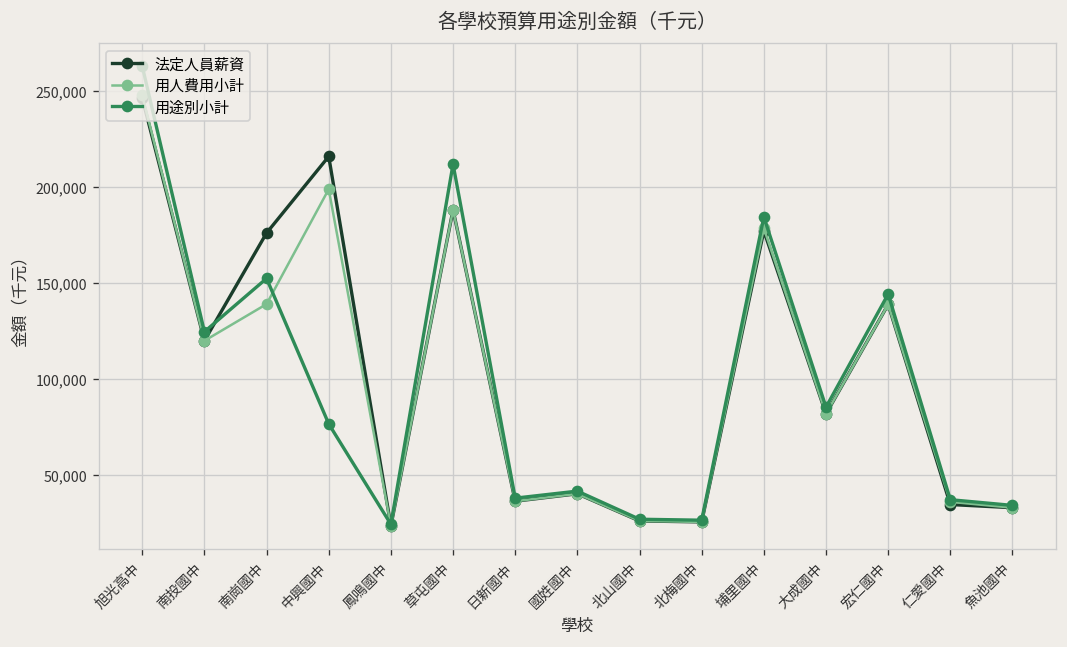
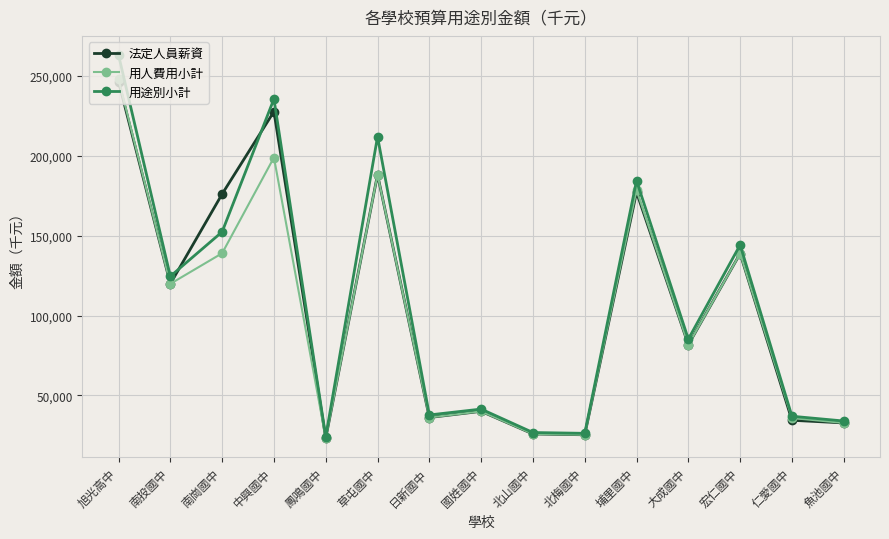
法定人員薪資, 中興國中: 216,000 -> 228,000
用途別小計, 中興國中: 77,000 -> 235,000
